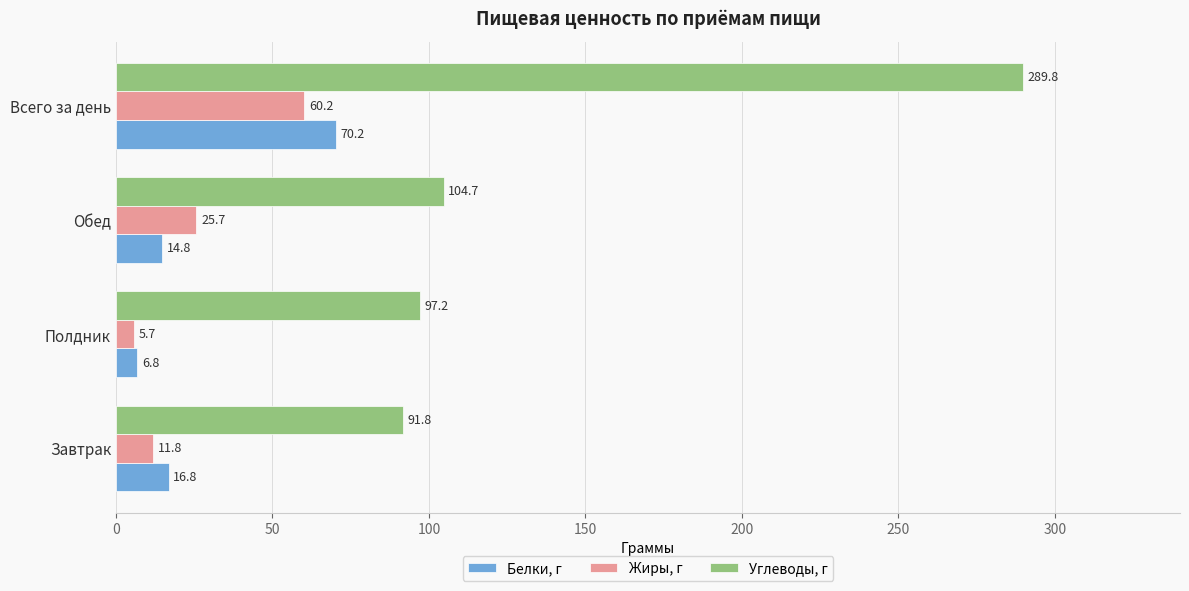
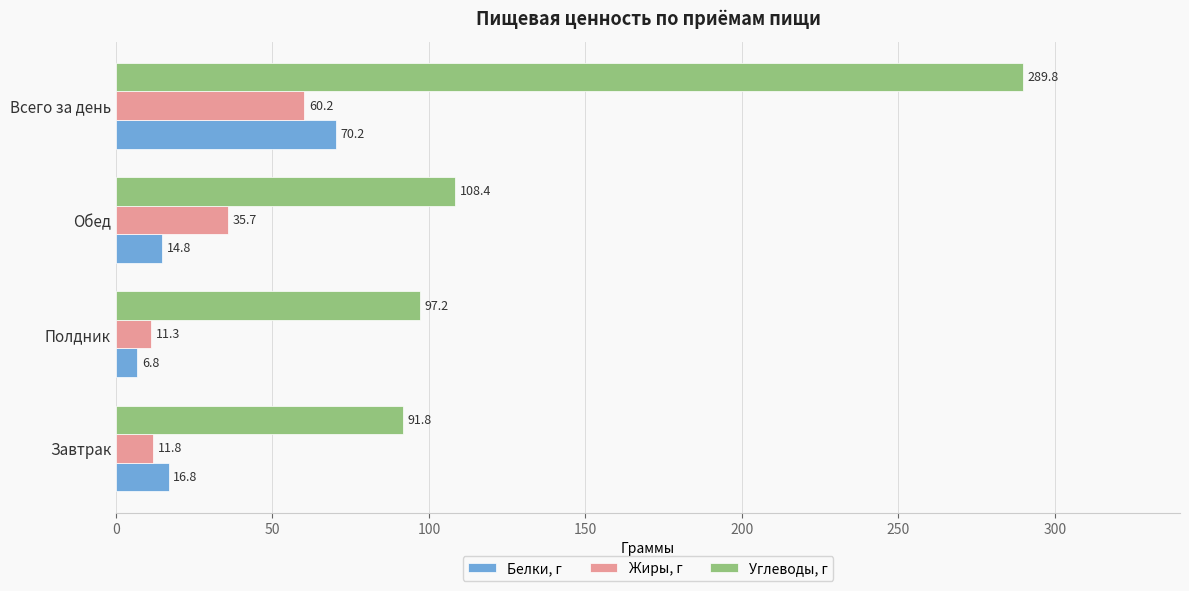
Углеводы, г, Обед: 104.7 -> 108.4
Жиры, г, Обед: 25.7 -> 35.7
Жиры, г, Полдник: 5.7 -> 11.3
